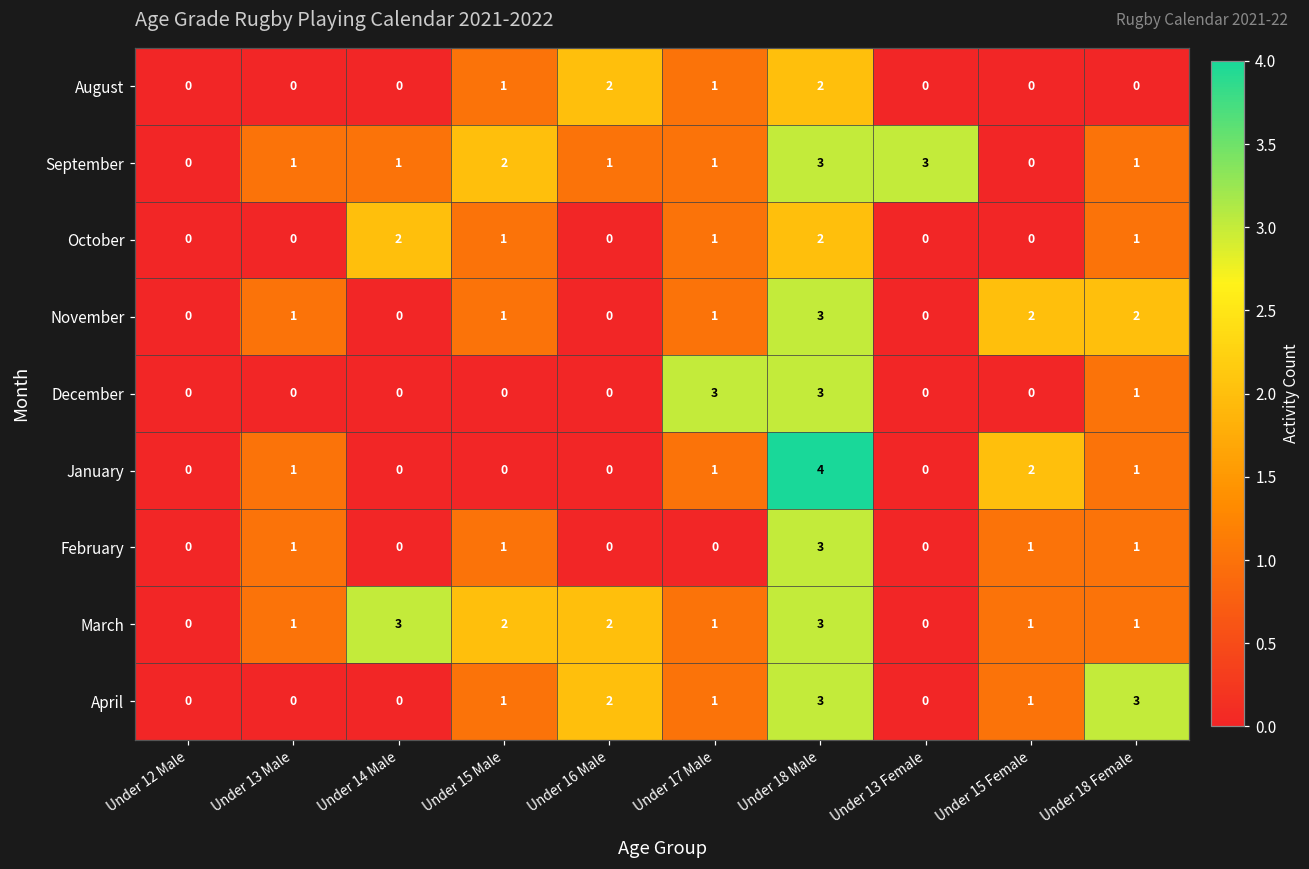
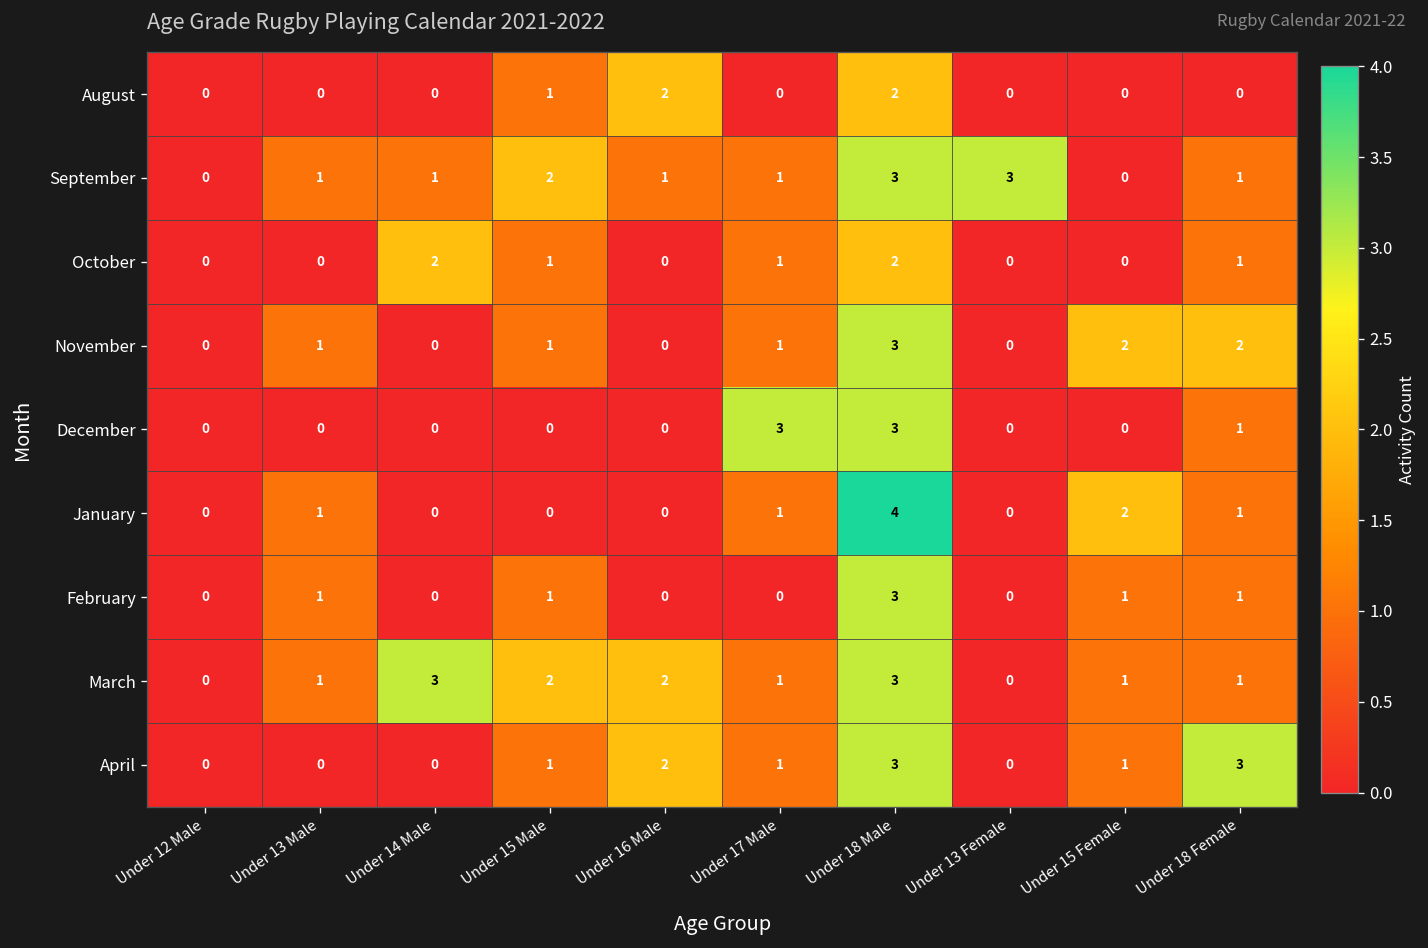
August, Under 17 Male: 1 -> 0
